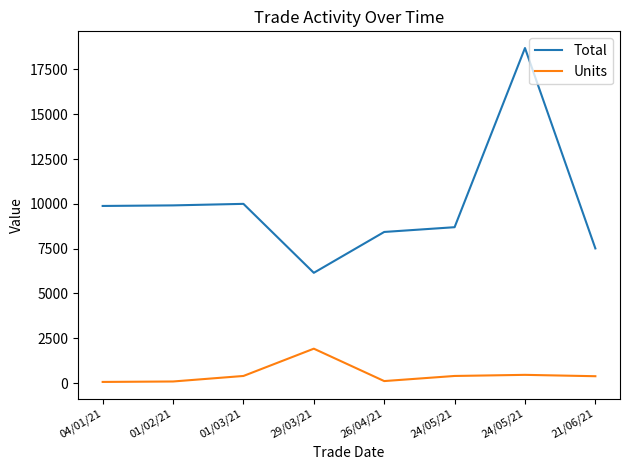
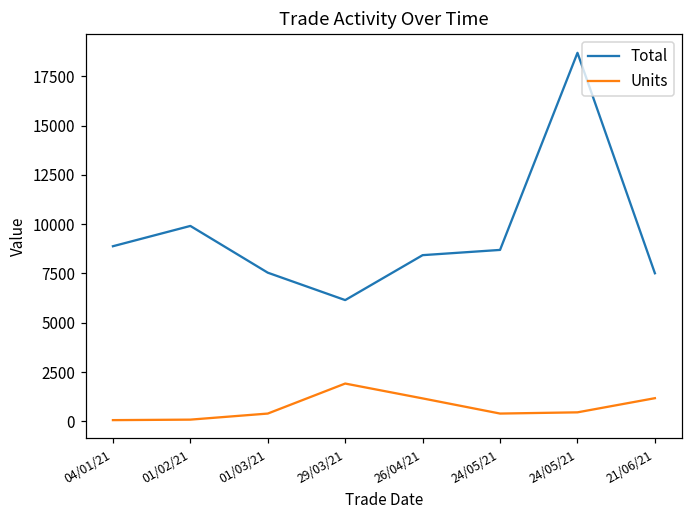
Total, 04/01/21: 9900 -> 8900
Total, 01/03/21: 10000 -> 7500
Units, 26/04/21: 100 -> 1200
Units, 21/06/21: 400 -> 1200
